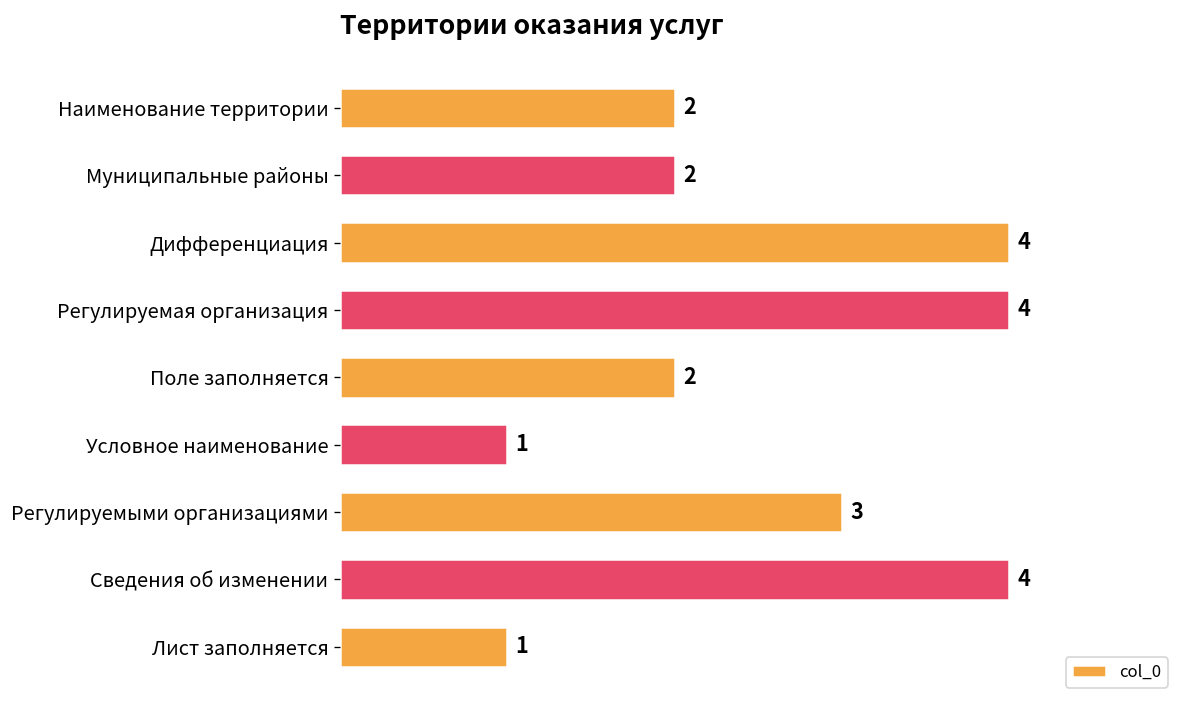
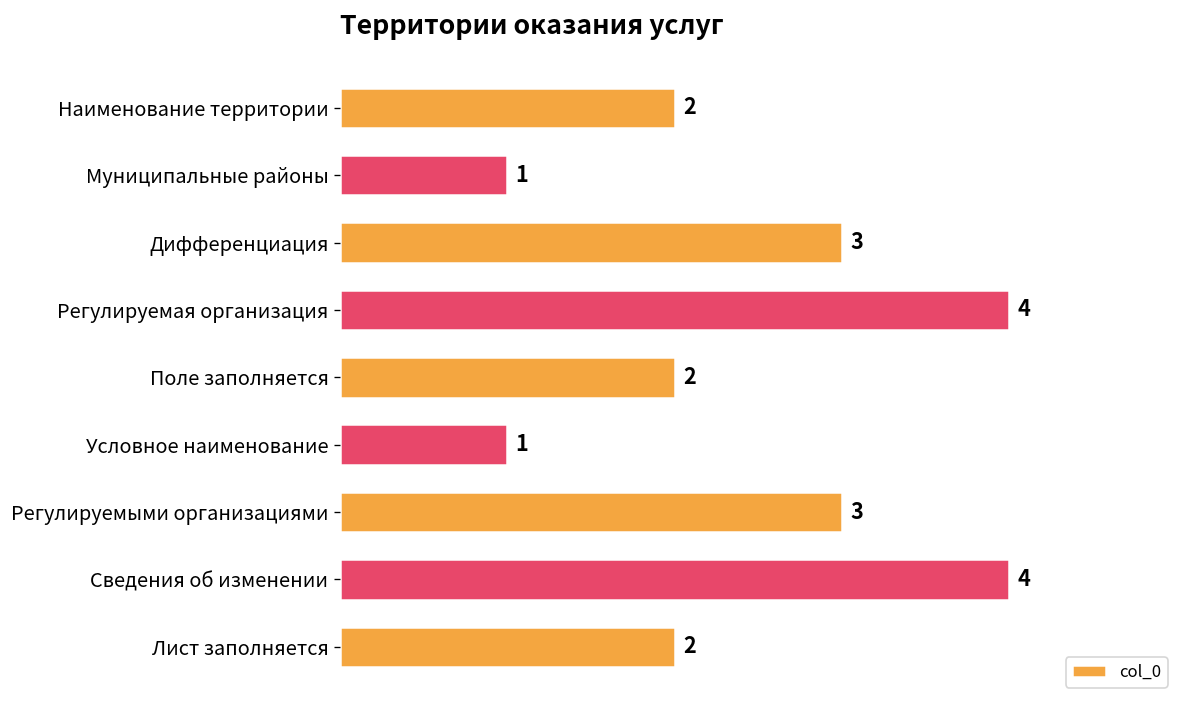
Муниципальные районы: 2 -> 1
Дифференциация: 4 -> 3
Лист заполняется: 1 -> 2
